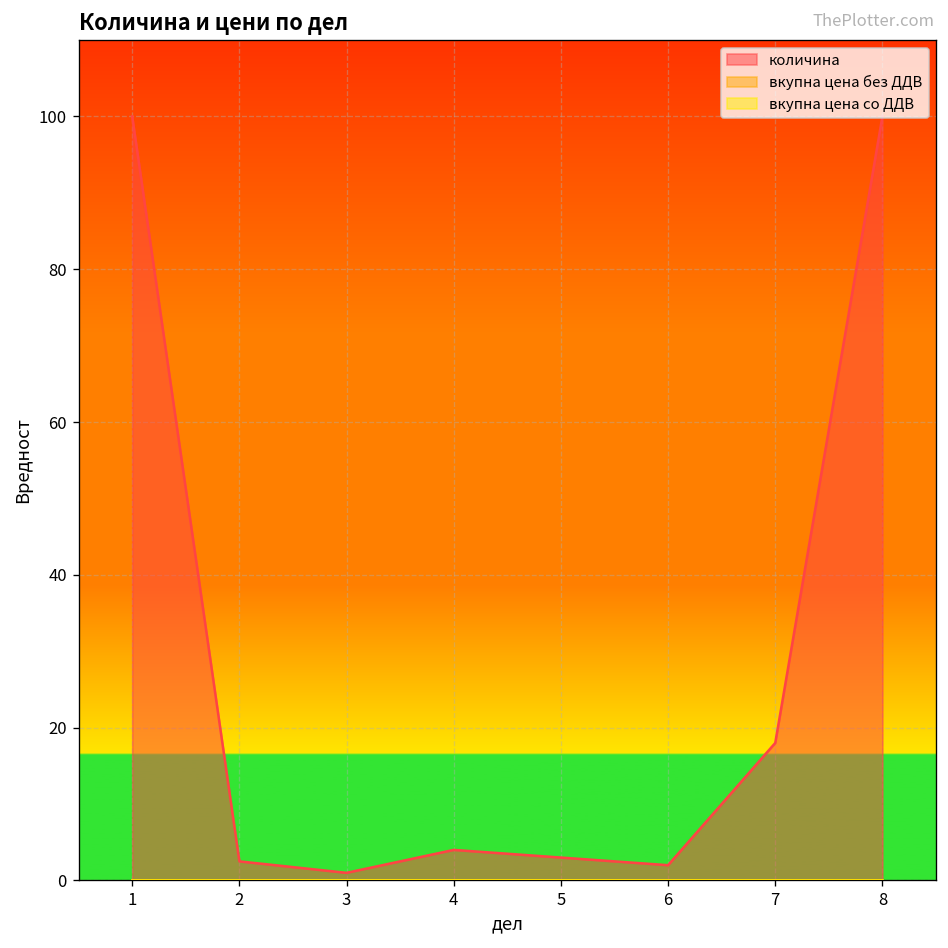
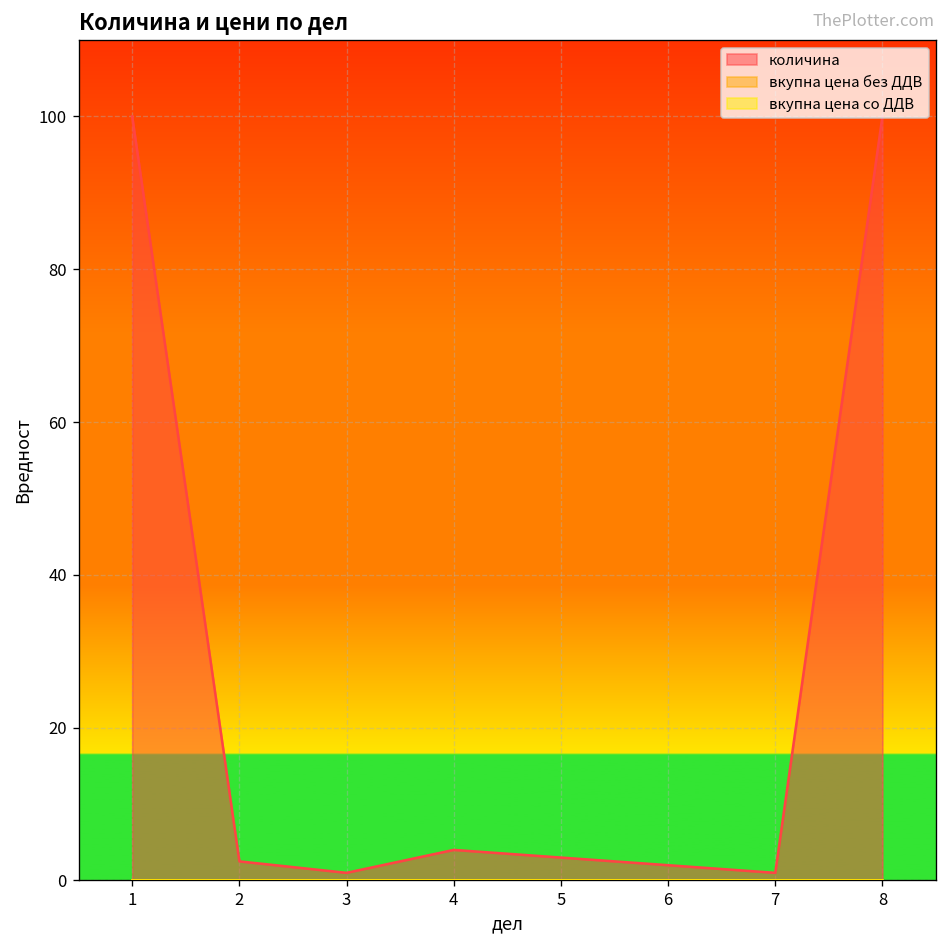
количина, 7: 18 -> 1
